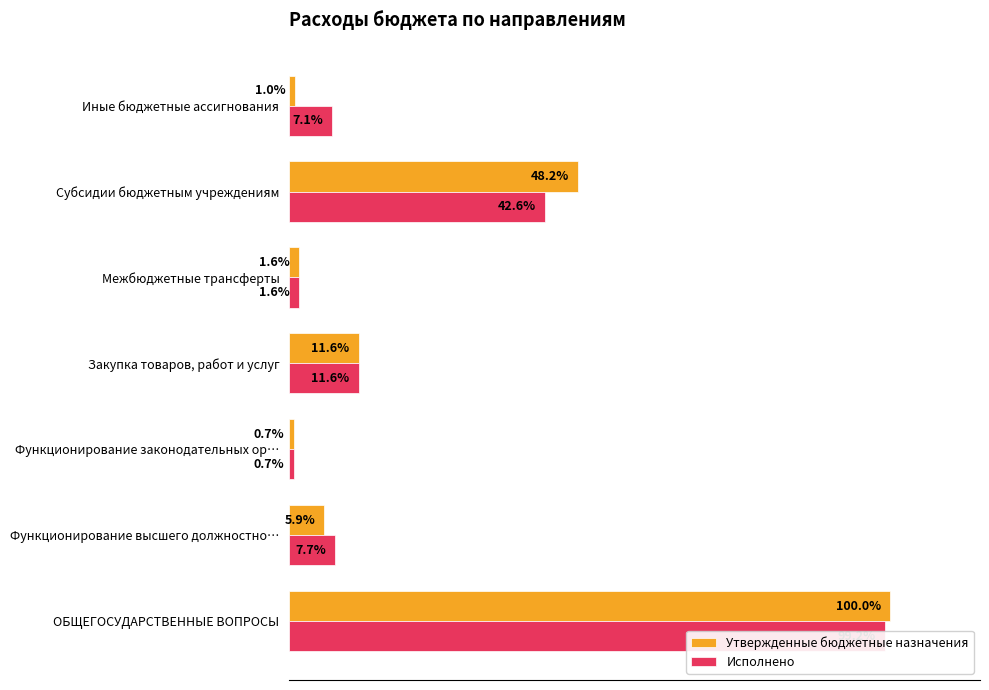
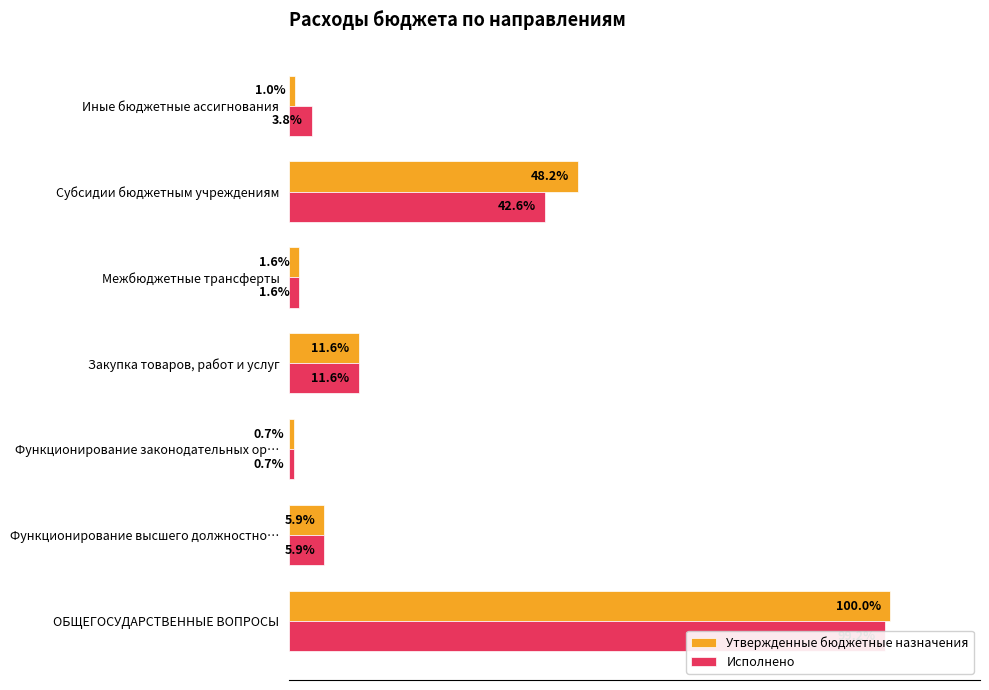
Исполнено, Иные бюджетные ассигнования: 7.1% -> 3.8%
Исполнено, Функционирование высшего должностно…: 7.7% -> 5.9%
